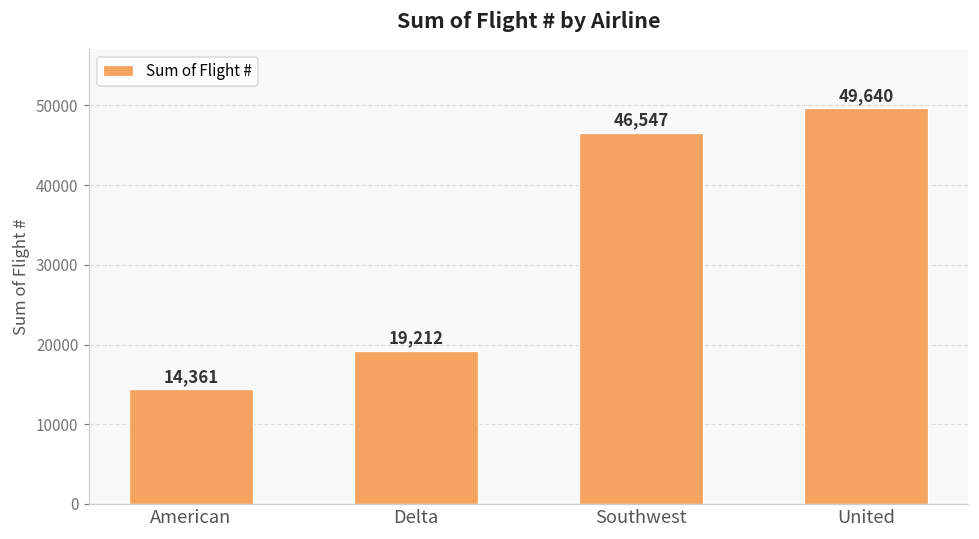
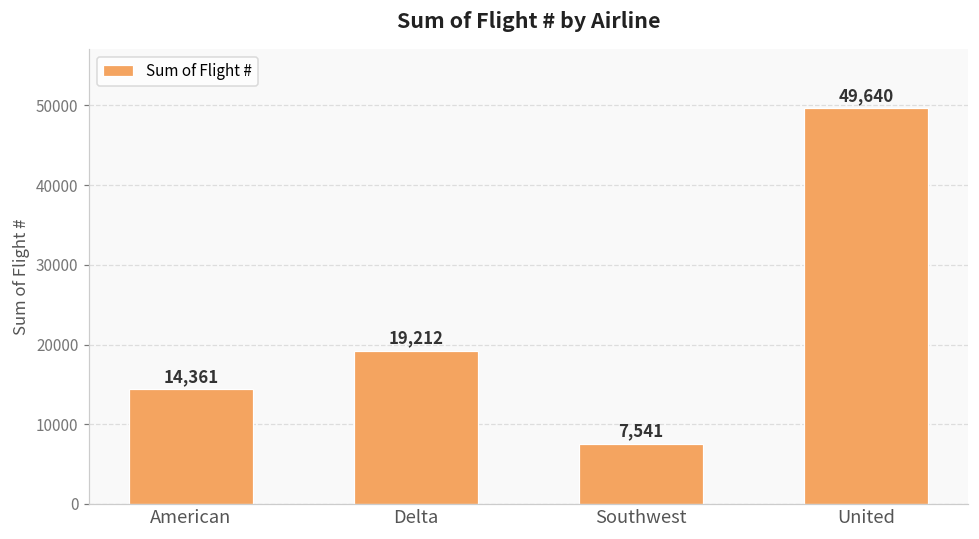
Southwest: 46,547 -> 7,541
